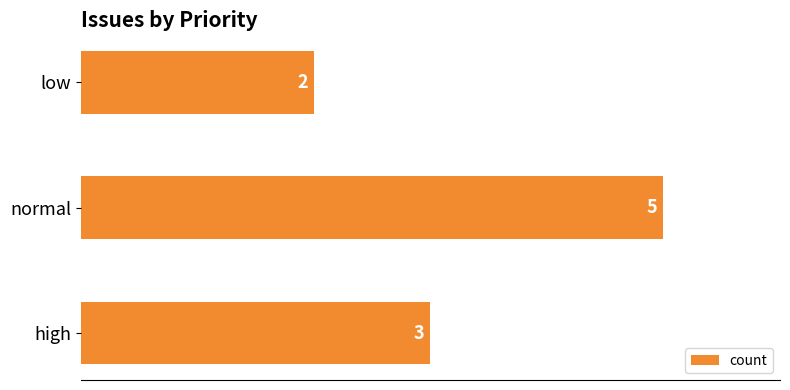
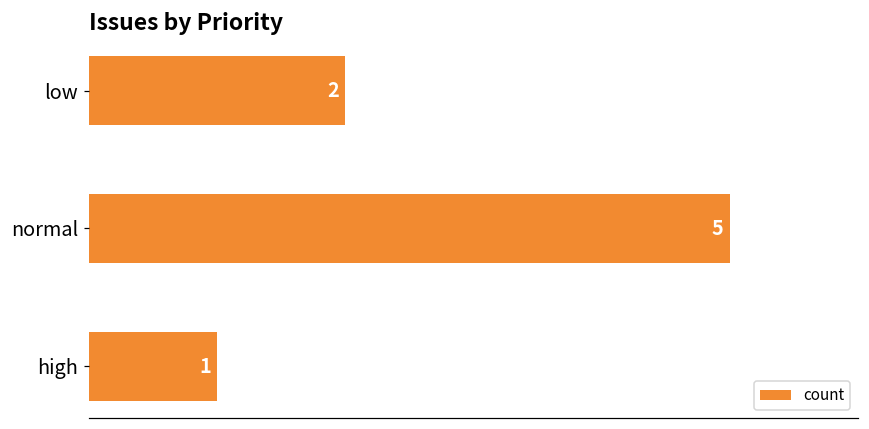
high: 3 -> 1
